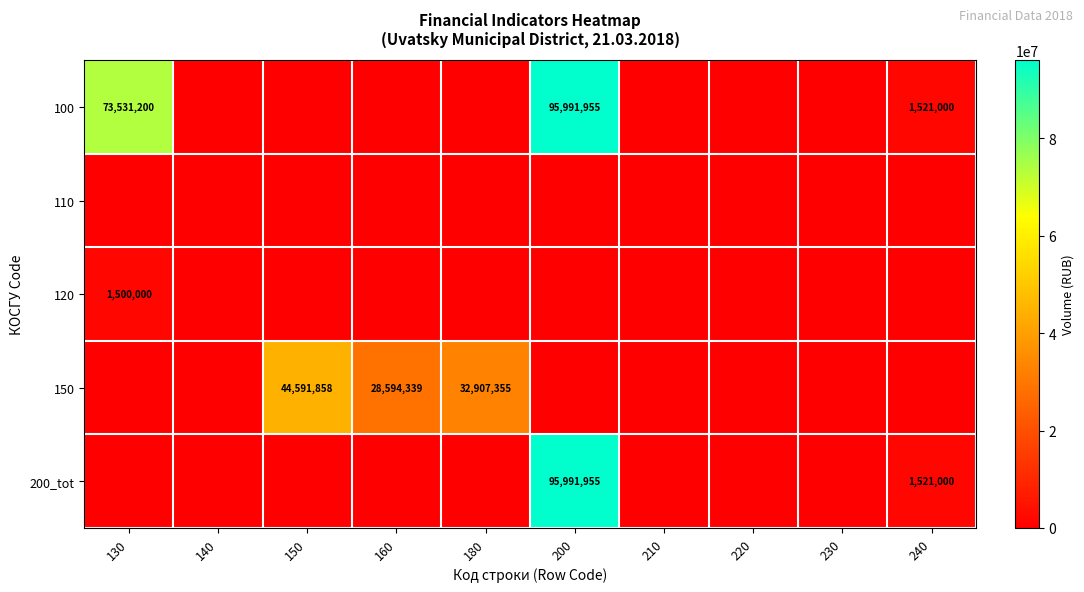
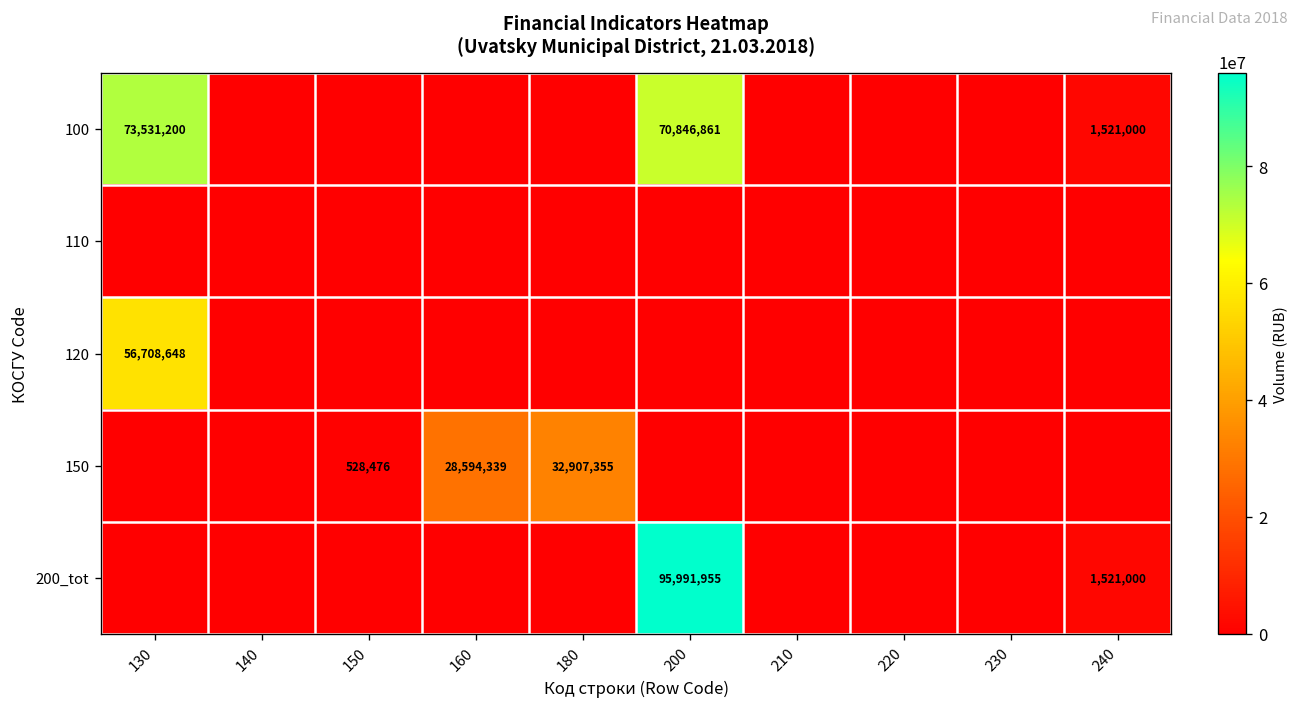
100, 200: 95,991,955 -> 70,846,861
120, 130: 1,500,000 -> 56,708,648
150, 150: 44,591,858 -> 528,476
